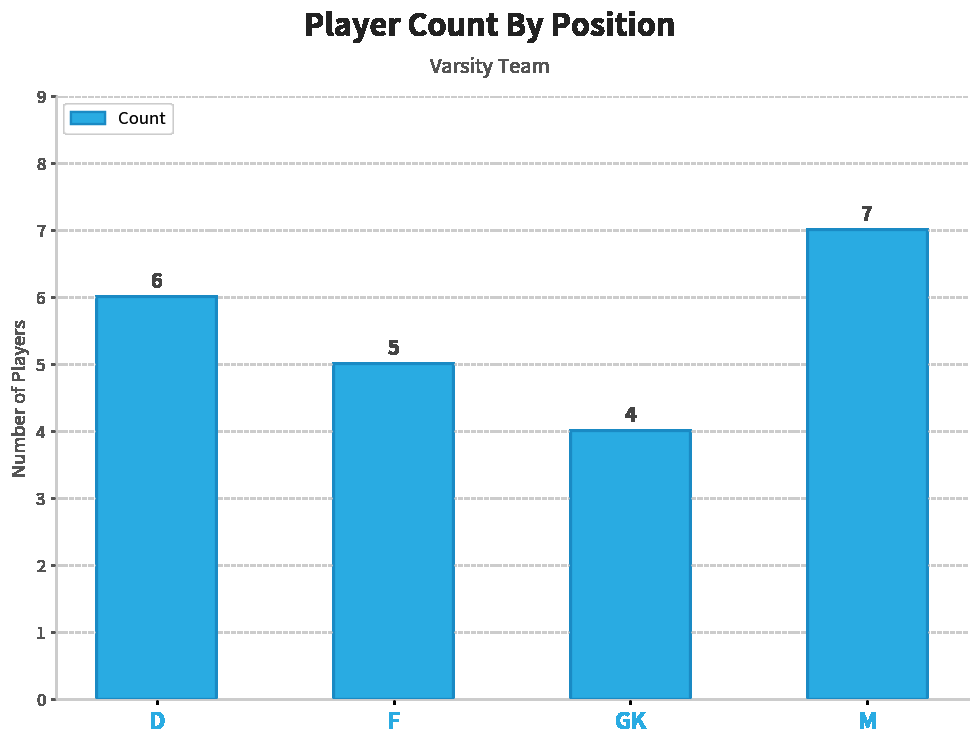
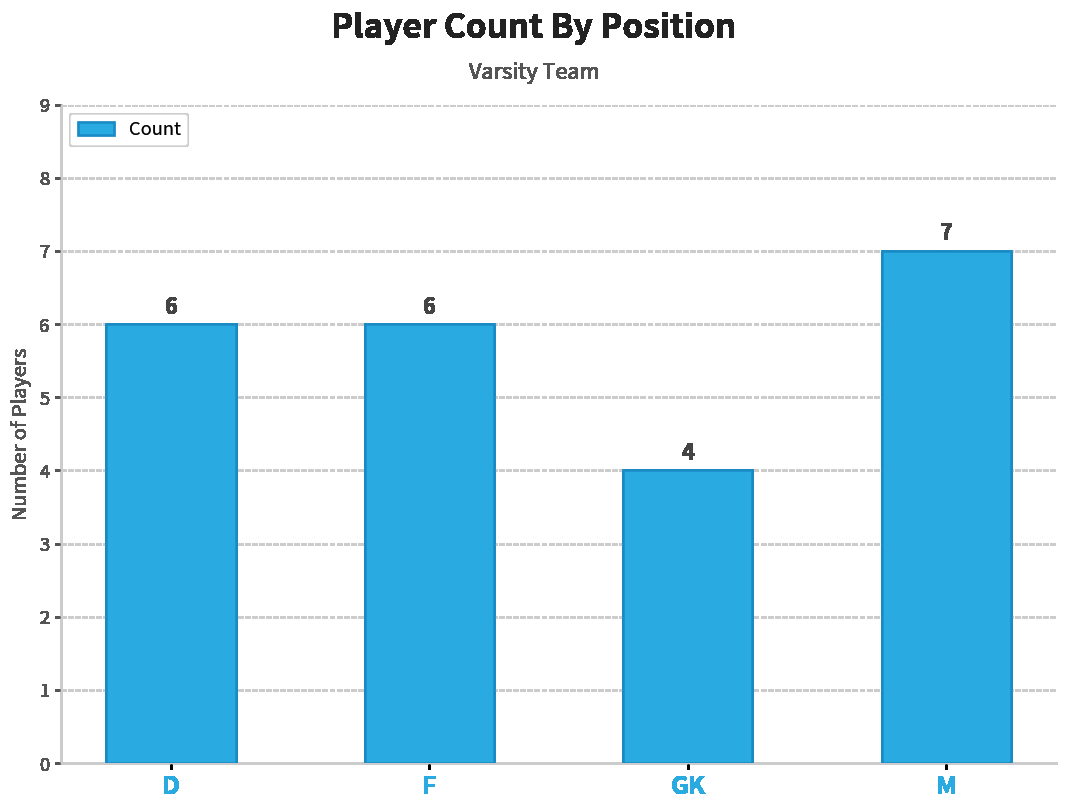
F: 5 -> 6
